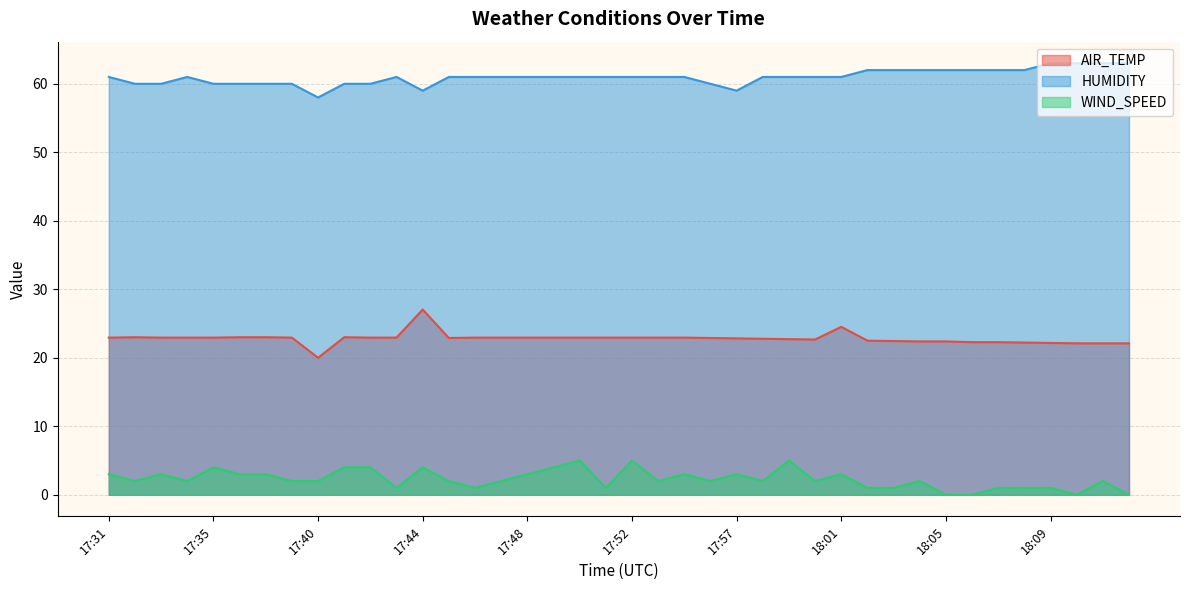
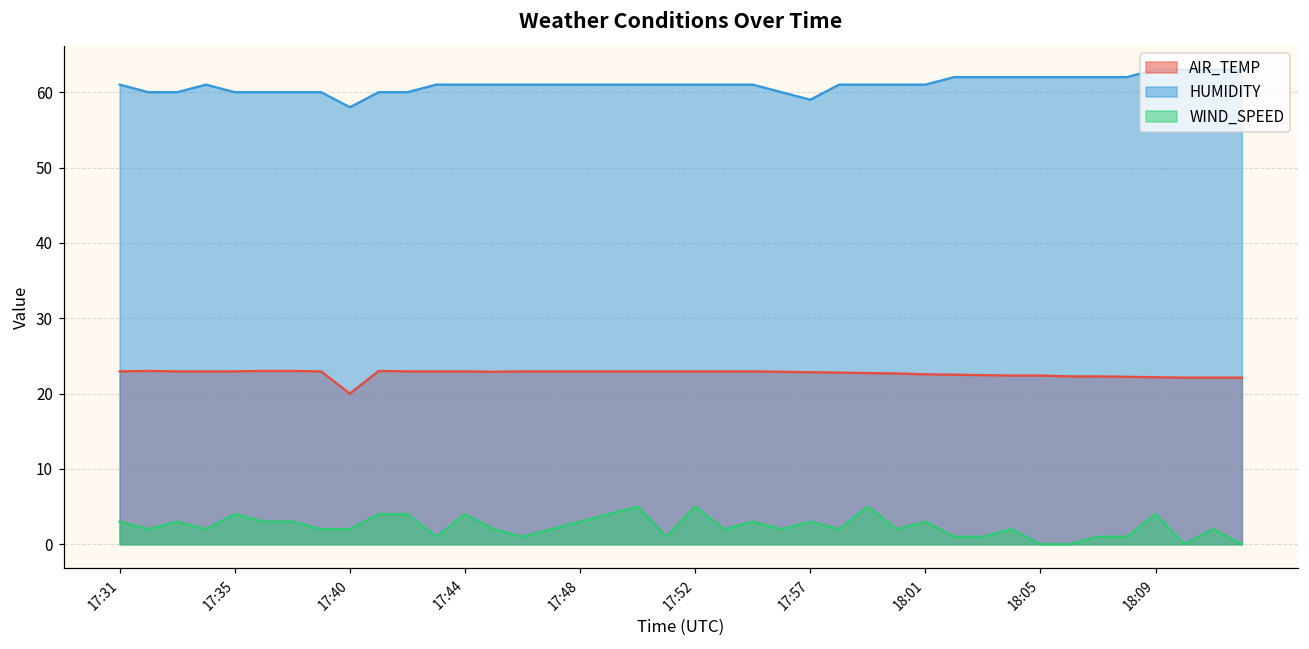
AIR_TEMP, 17:44: 27 -> 23
HUMIDITY, 17:44: 59 -> 61
AIR_TEMP, 18:01: 25 -> 23
WIND_SPEED, 18:09: 1 -> 4
